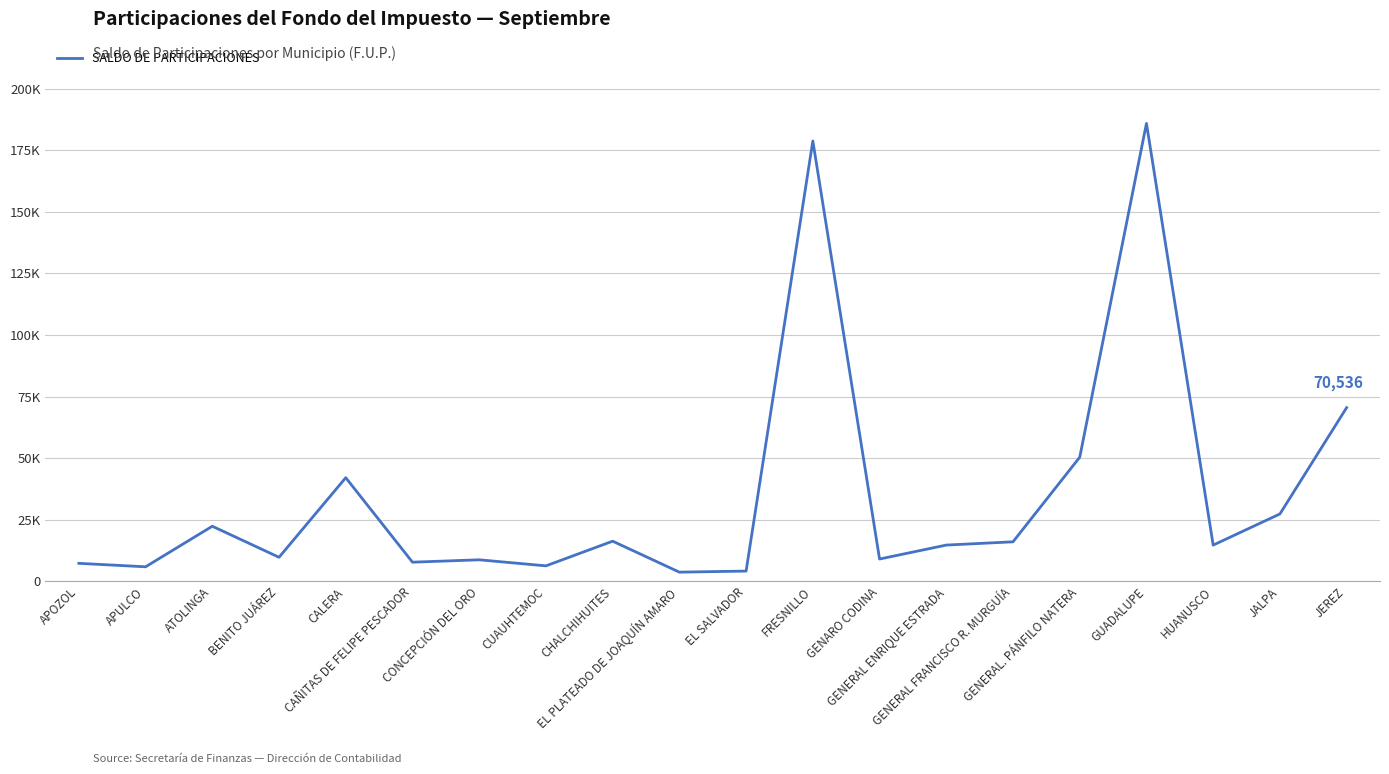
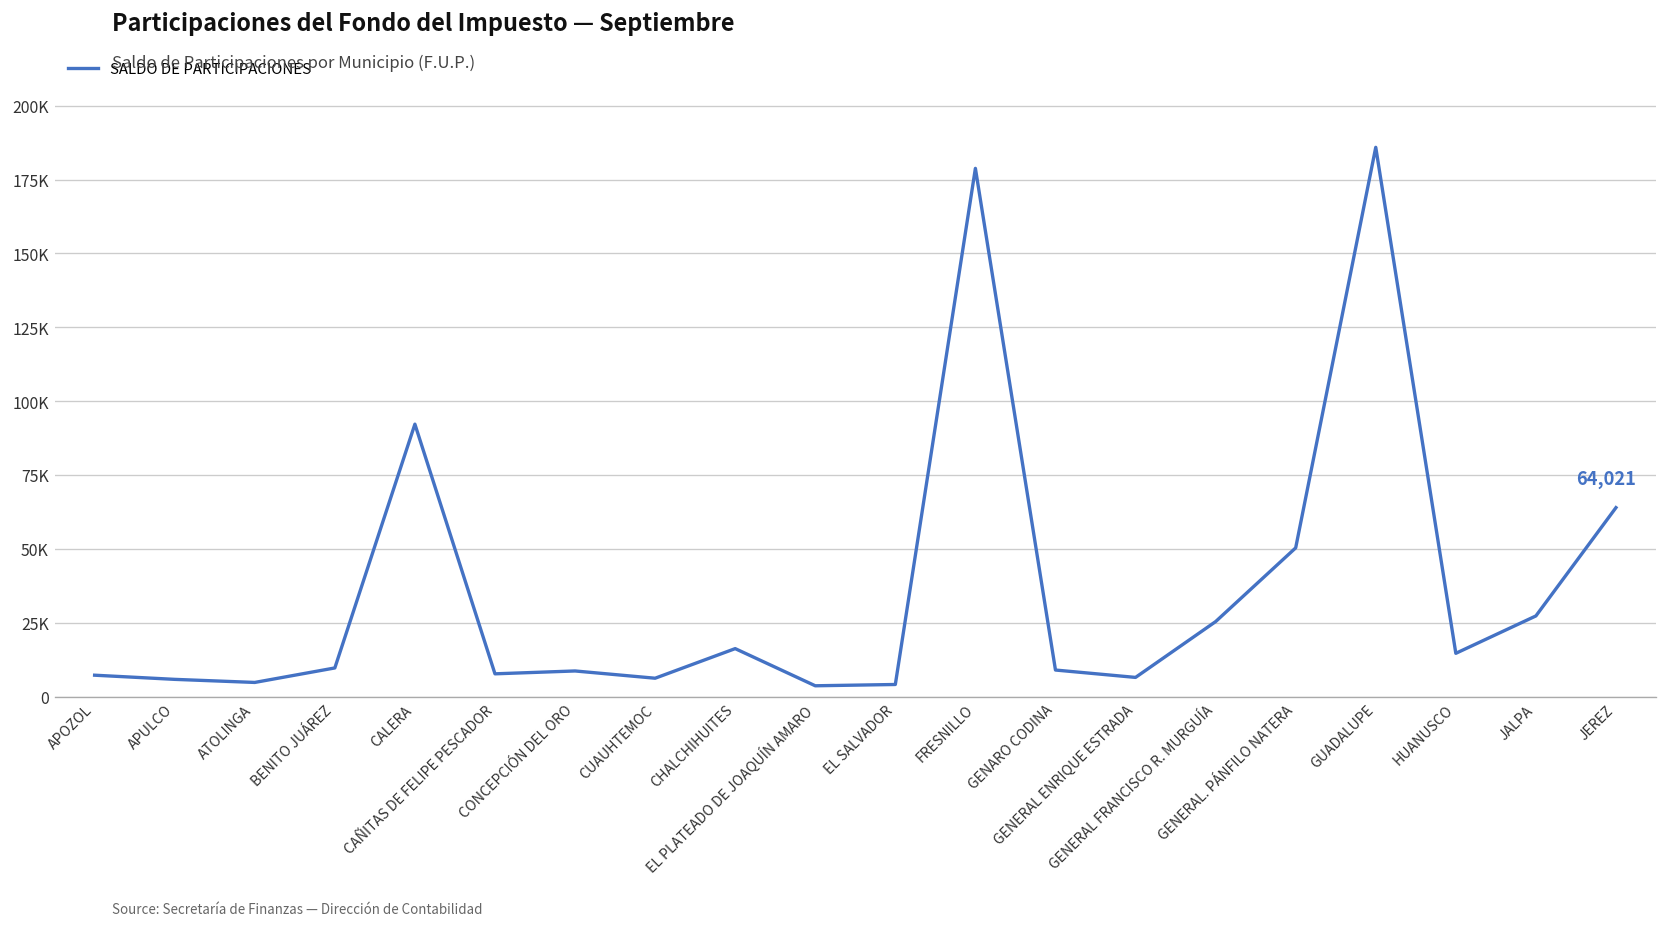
ATOLINGA: 22000 -> 5000
CALERA: 42000 -> 92000
GENERAL ENRIQUE ESTRADA: 15000 -> 7000
GENERAL FRANCISCO R. MURGUÍA: 16000 -> 25000
JEREZ: 70,536 -> 64,021
